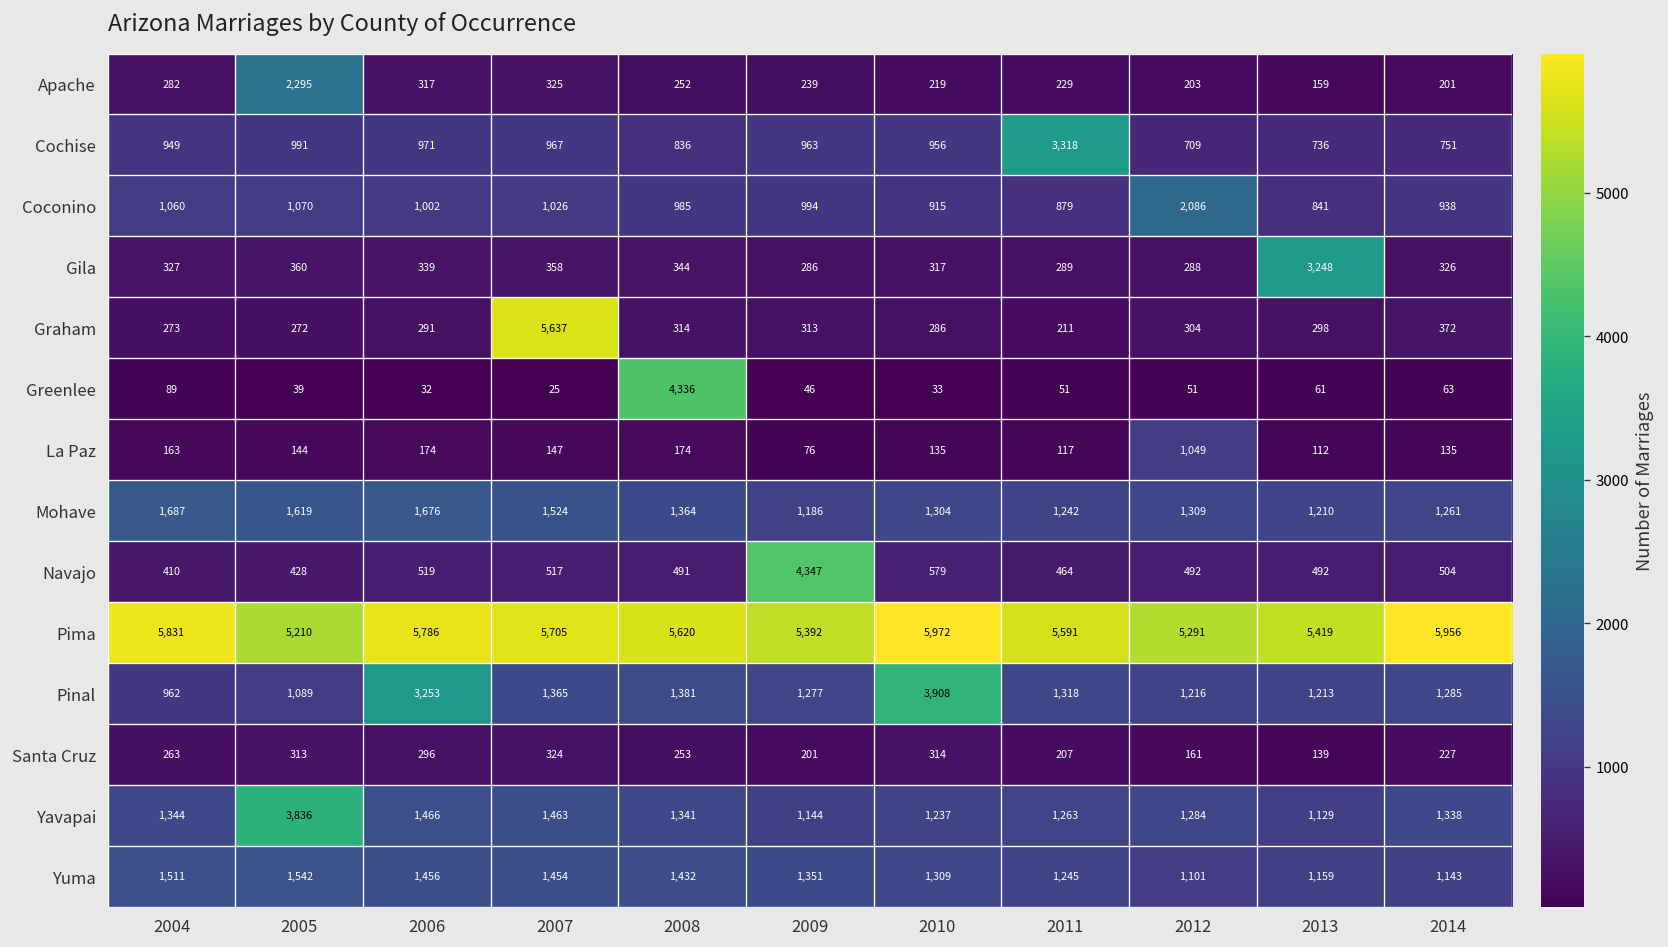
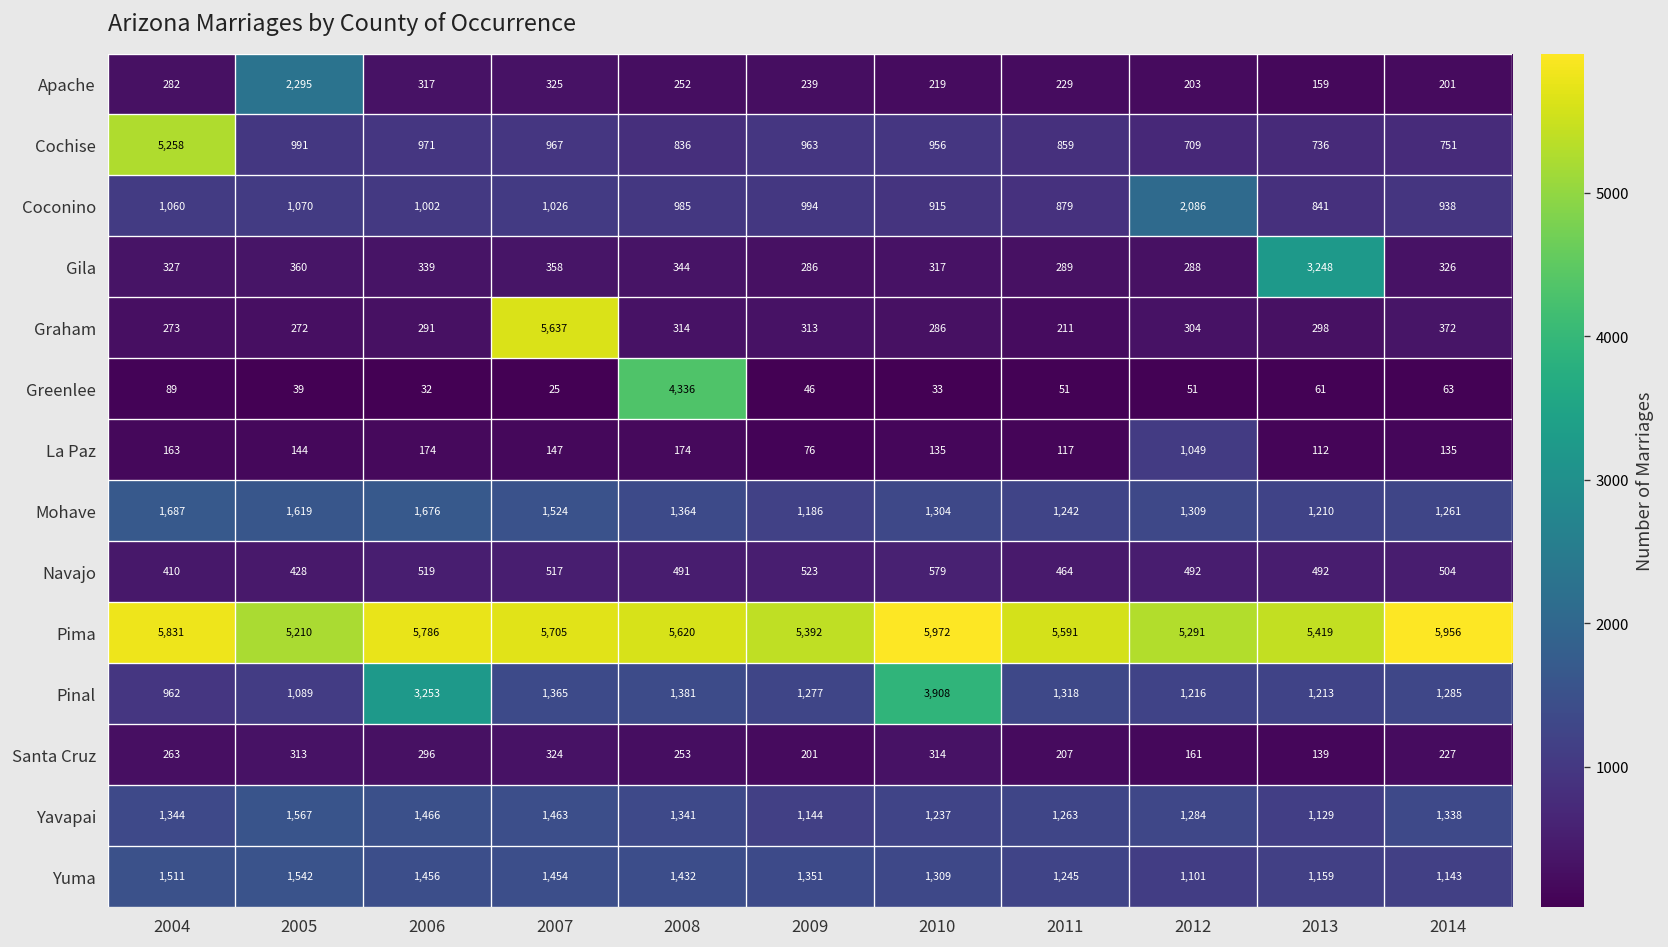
Cochise, 2004: 949 -> 5,258
Cochise, 2011: 3,318 -> 859
Navajo, 2009: 4,347 -> 523
Yavapai, 2005: 3,836 -> 1,567
